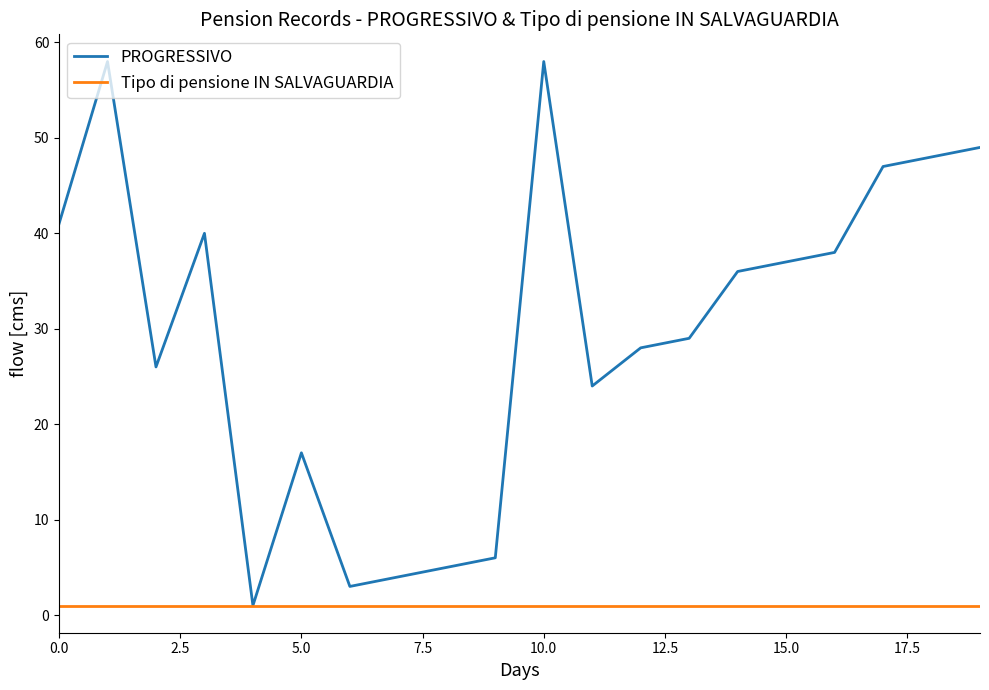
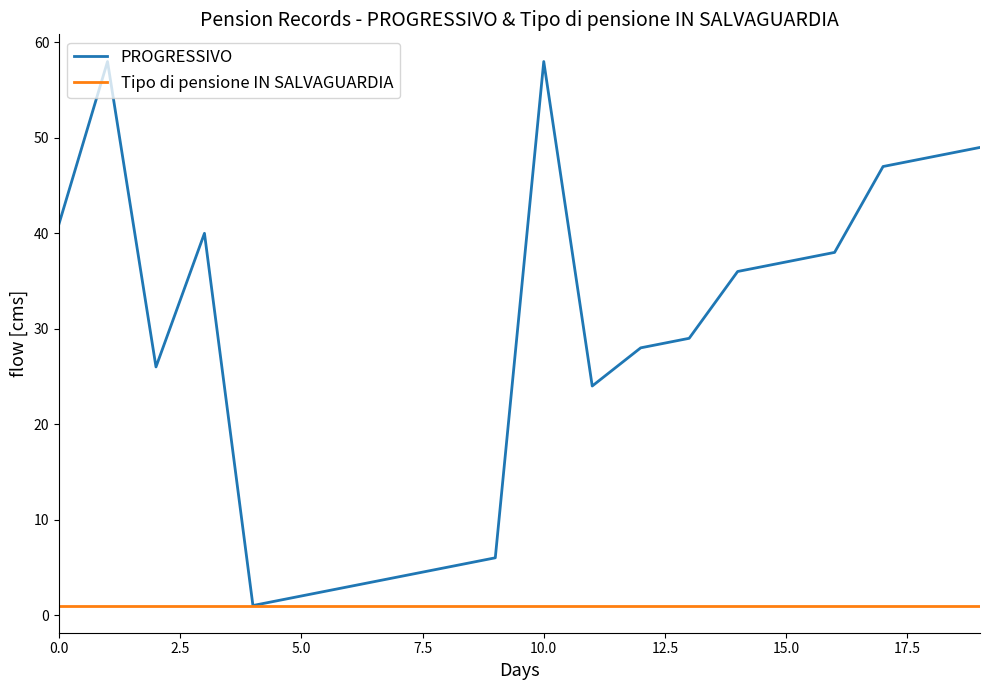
PROGRESSIVO, 5.0: 17 -> 2
